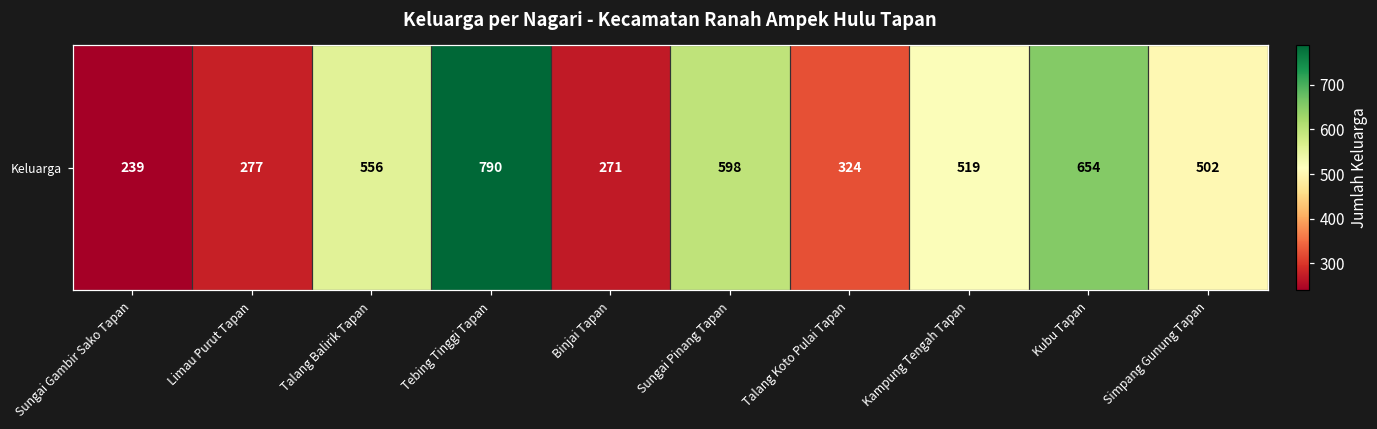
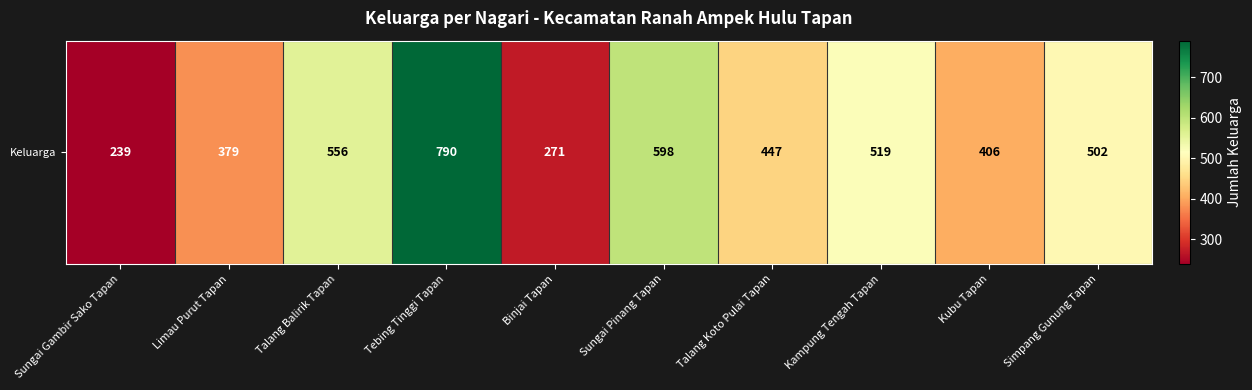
Keluarga, Limau Purut Tapan: 277 -> 379
Keluarga, Talang Koto Pulai Tapan: 324 -> 447
Keluarga, Kubu Tapan: 654 -> 406
